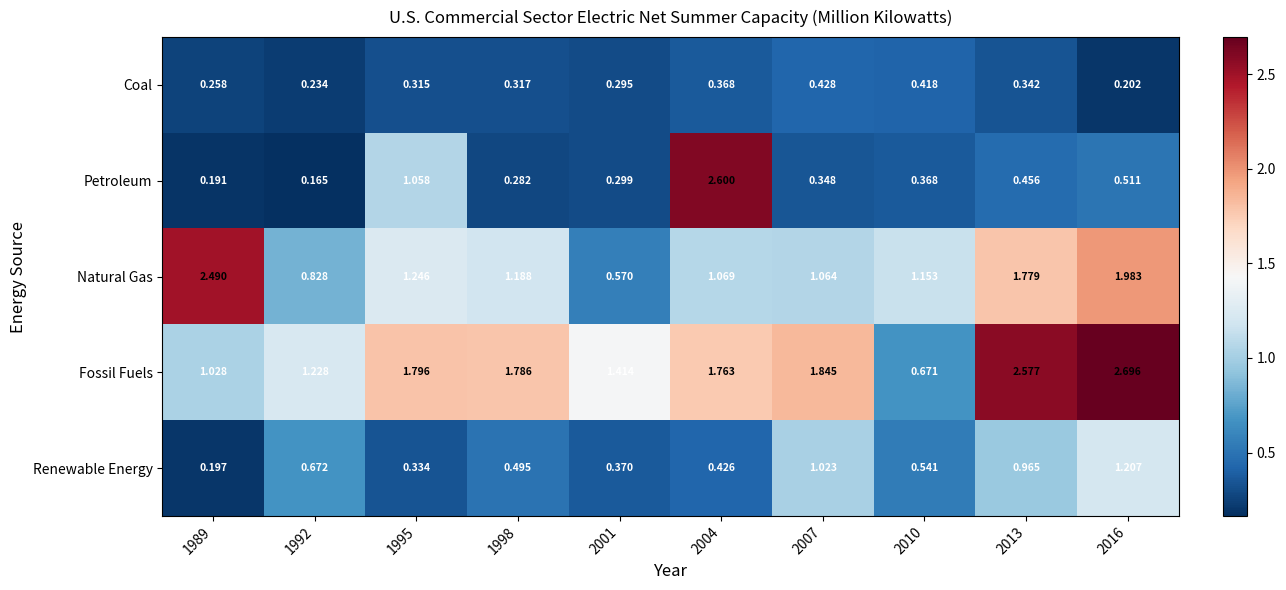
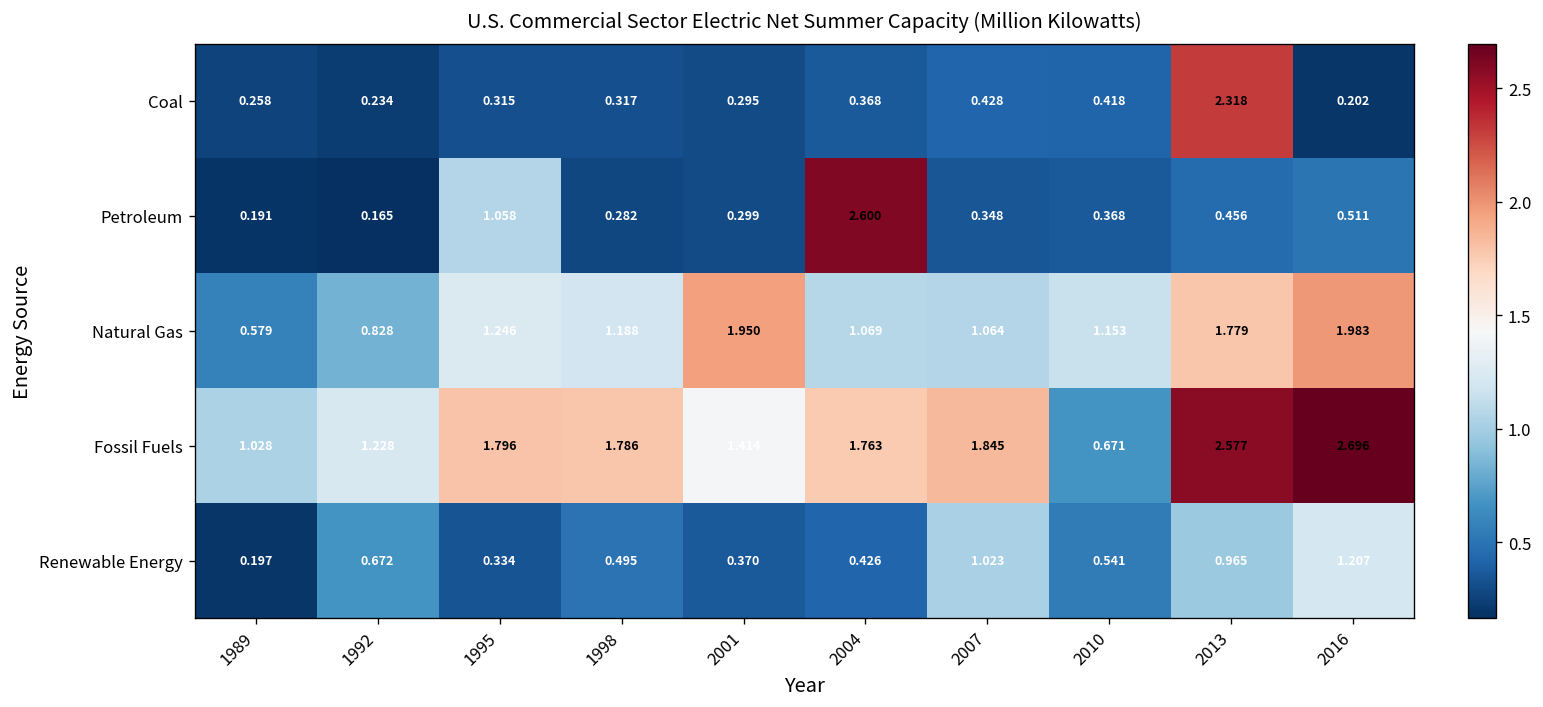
Coal, 2013: 0.342 -> 2.318
Natural Gas, 1989: 2.490 -> 0.579
Natural Gas, 2001: 0.570 -> 1.950
